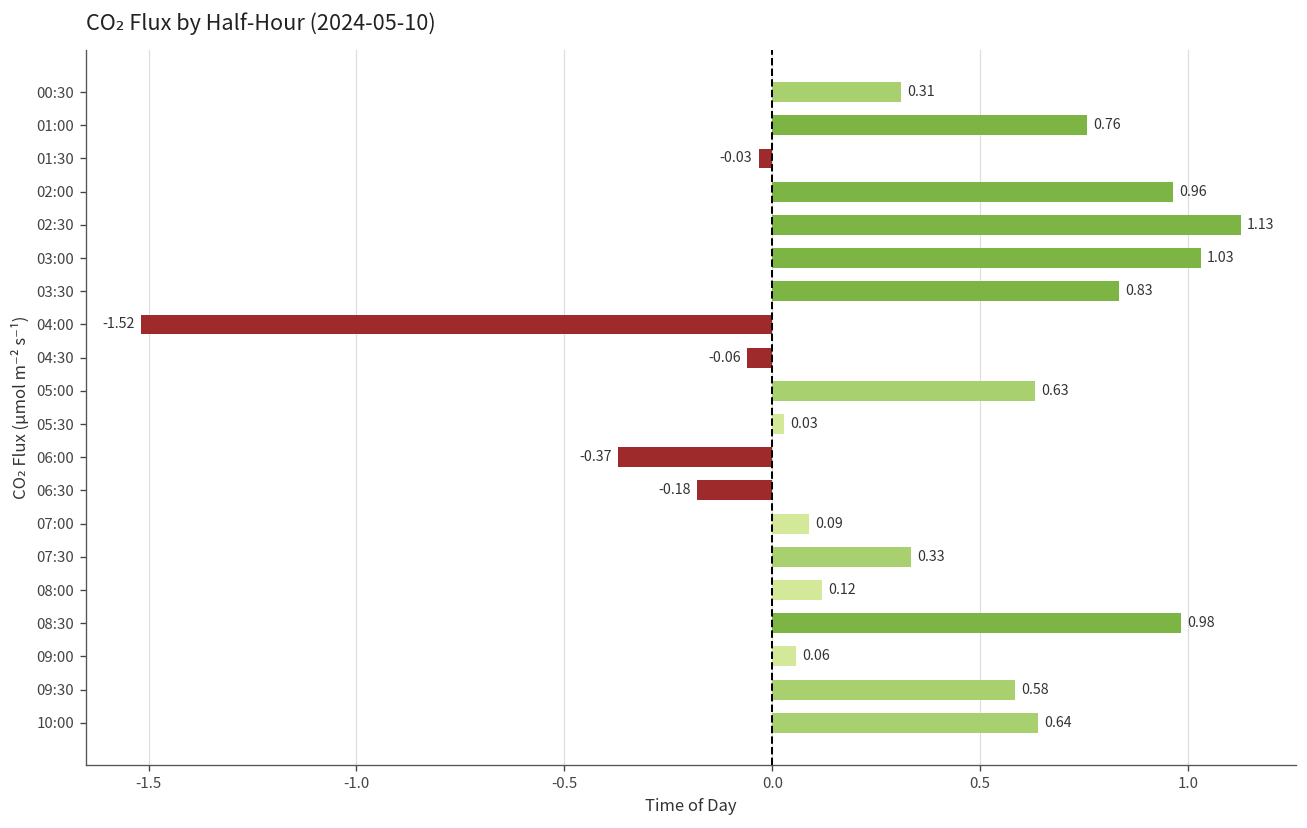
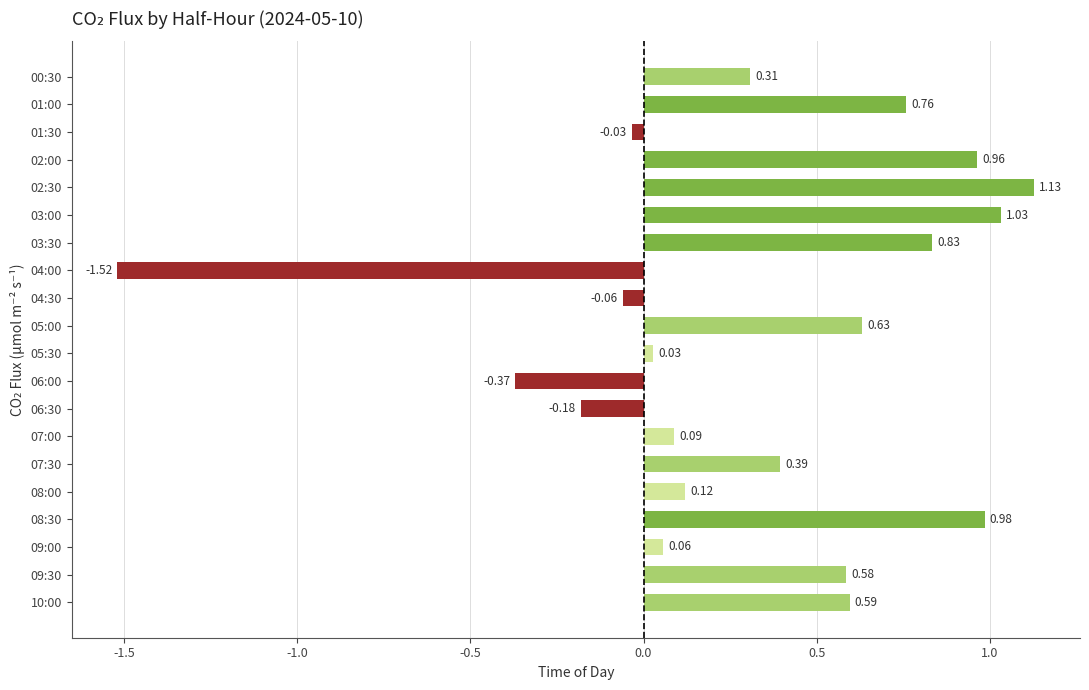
07:30: 0.33 -> 0.39
10:00: 0.64 -> 0.59
